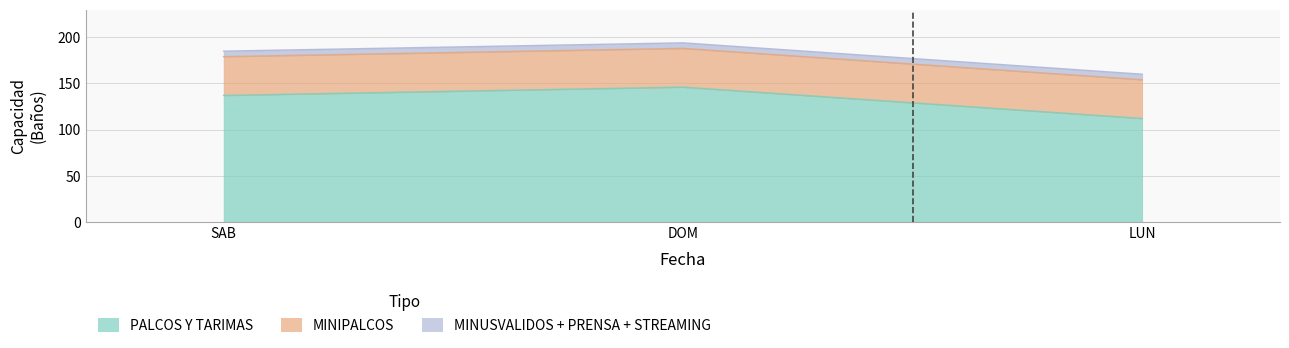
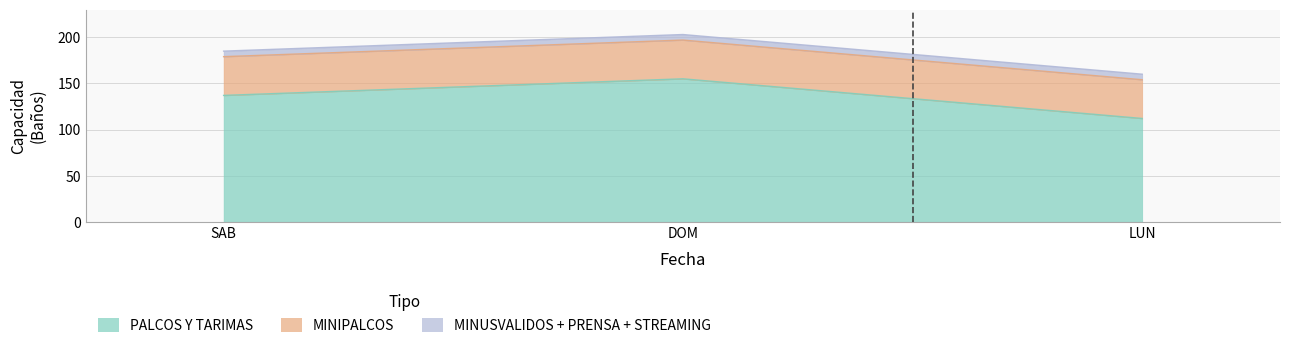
PALCOS Y TARIMAS, DOM: 150 -> 160
